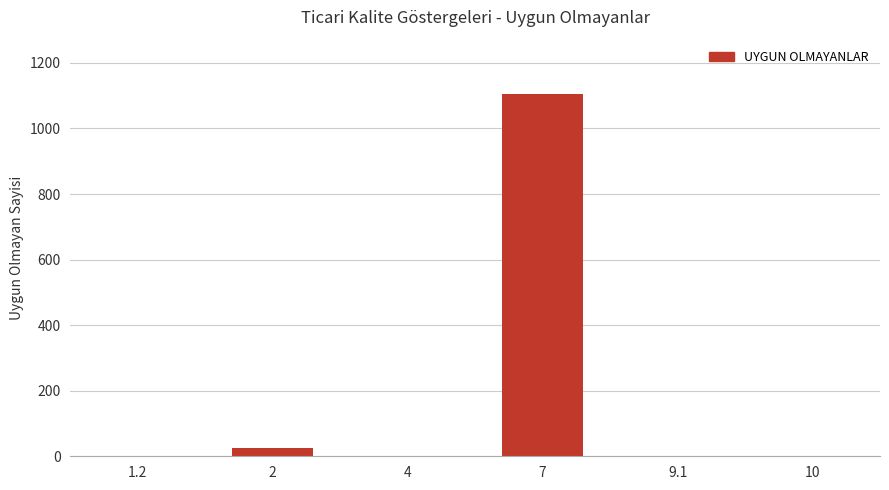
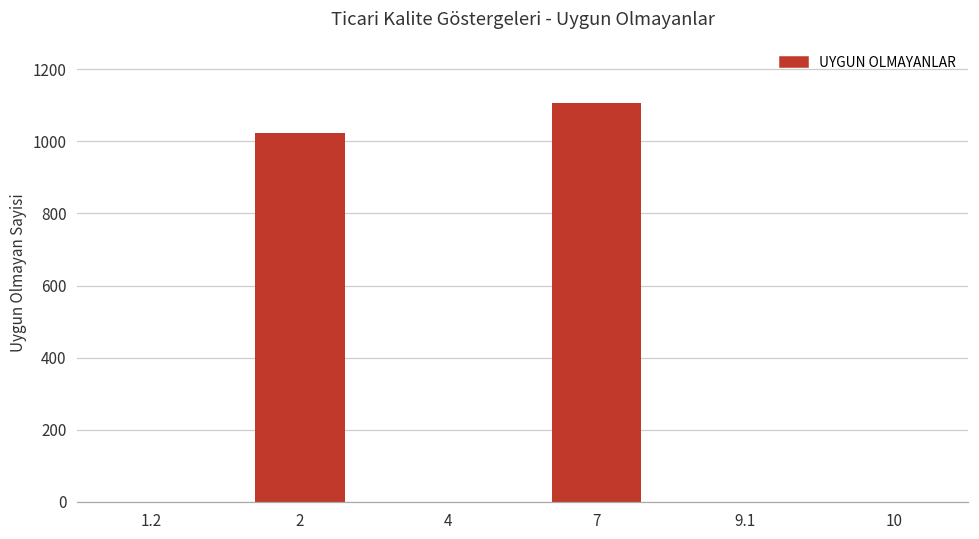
2: 30 -> 1020
